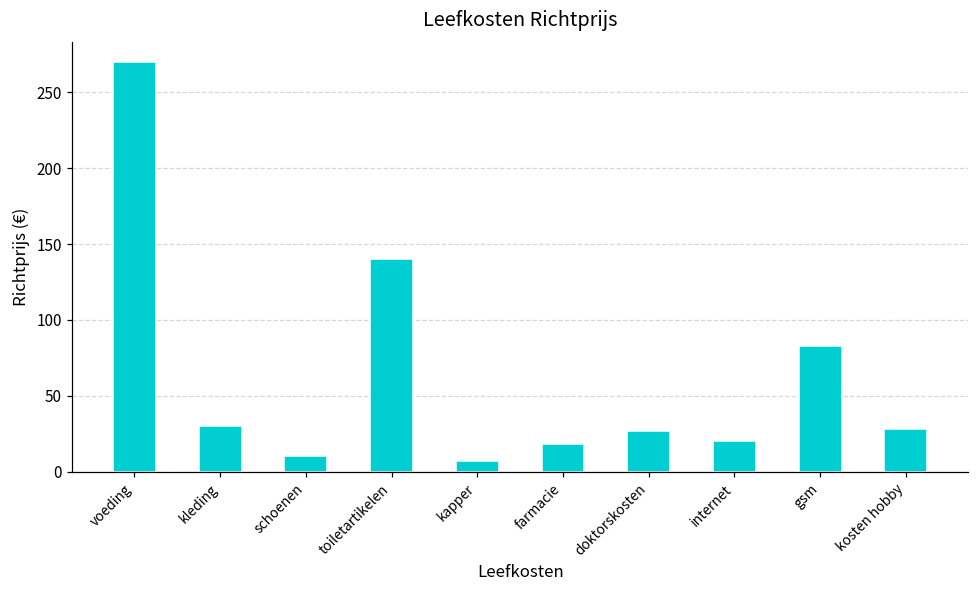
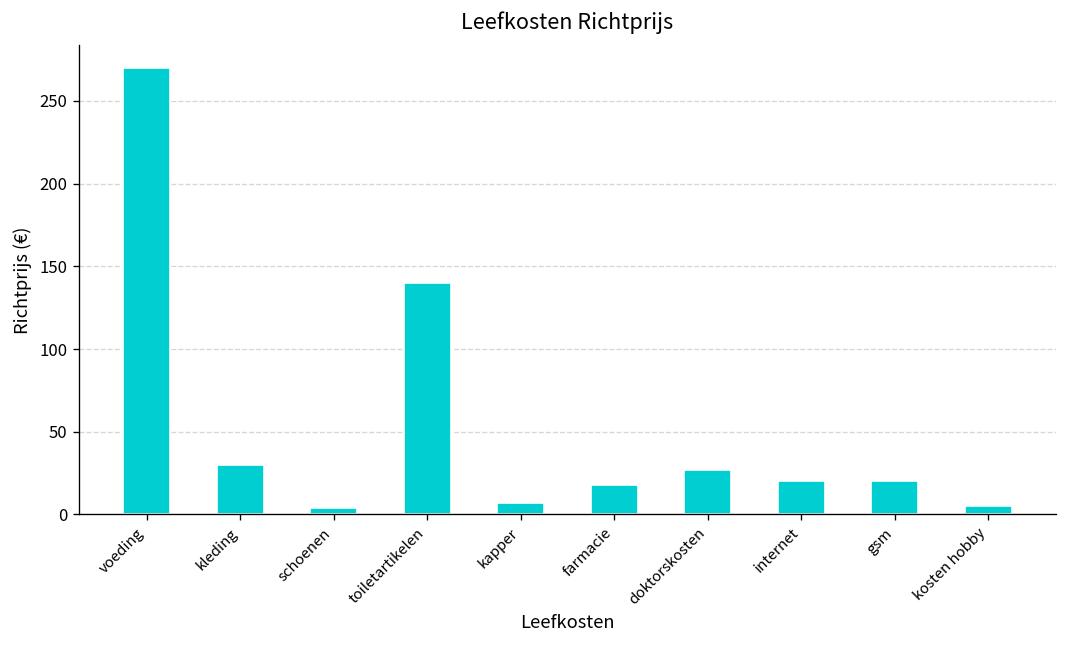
schoenen: 10 -> 4
gsm: 83 -> 20
kosten hobby: 28 -> 5
